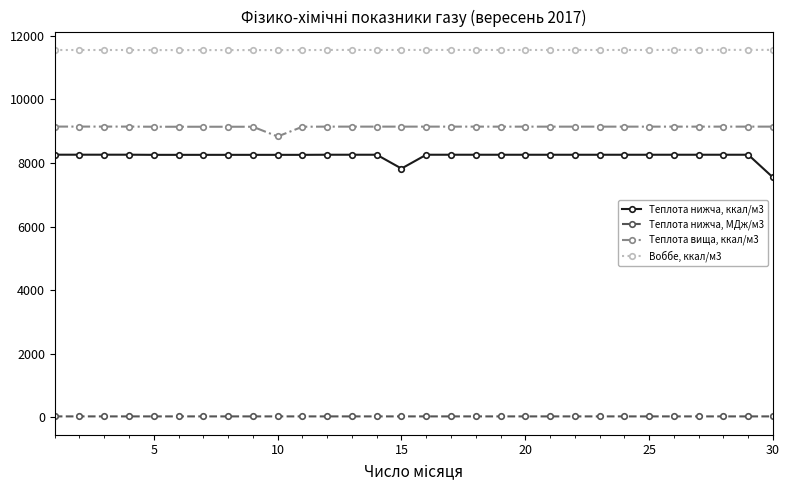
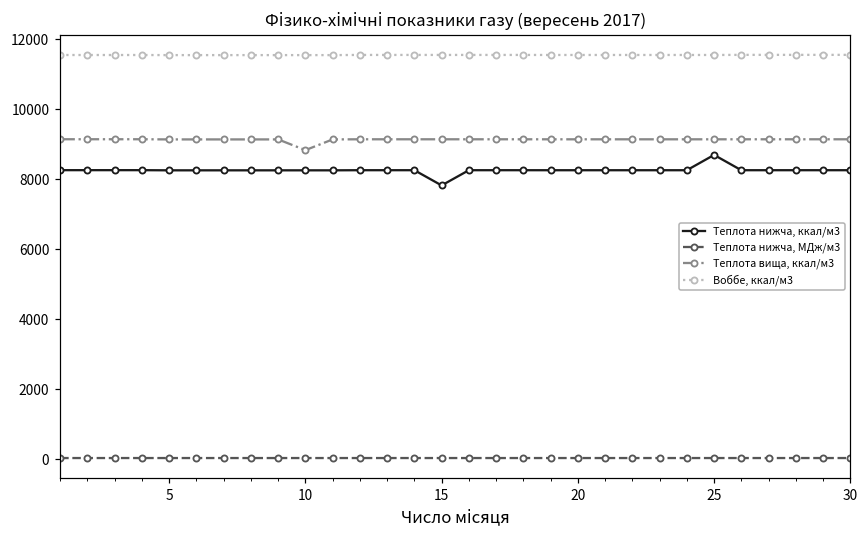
Теплота нижча, ккал/м3, 25: 8300 -> 8700
Теплота нижча, ккал/м3, 30: 7500 -> 8300
